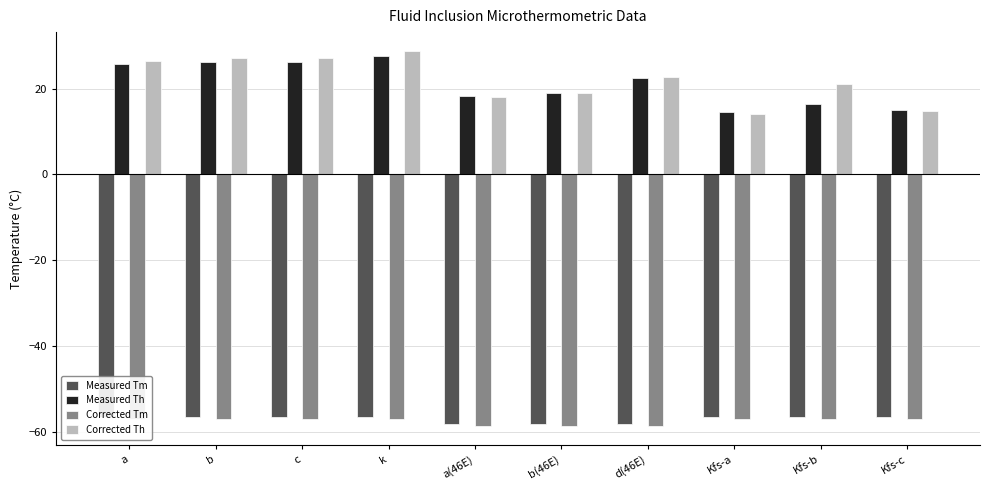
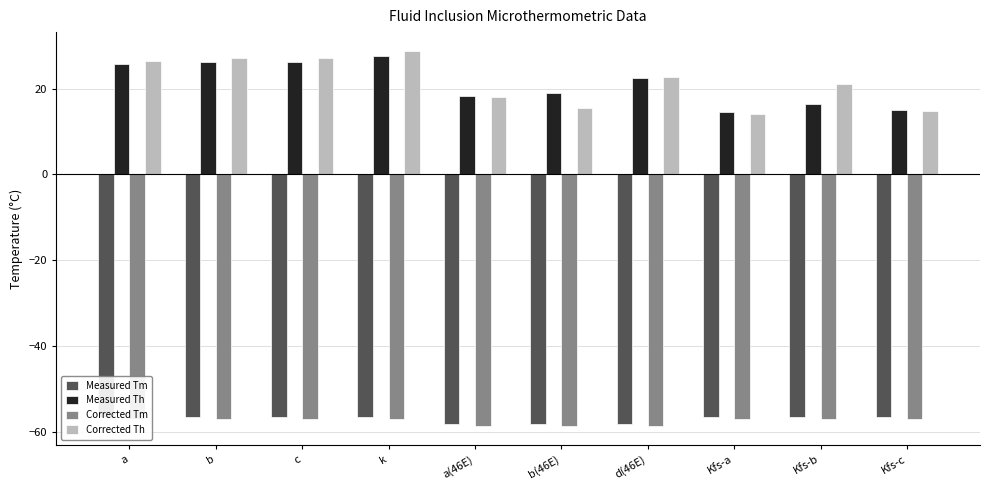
Corrected Th, b(46E): 19 -> 15
